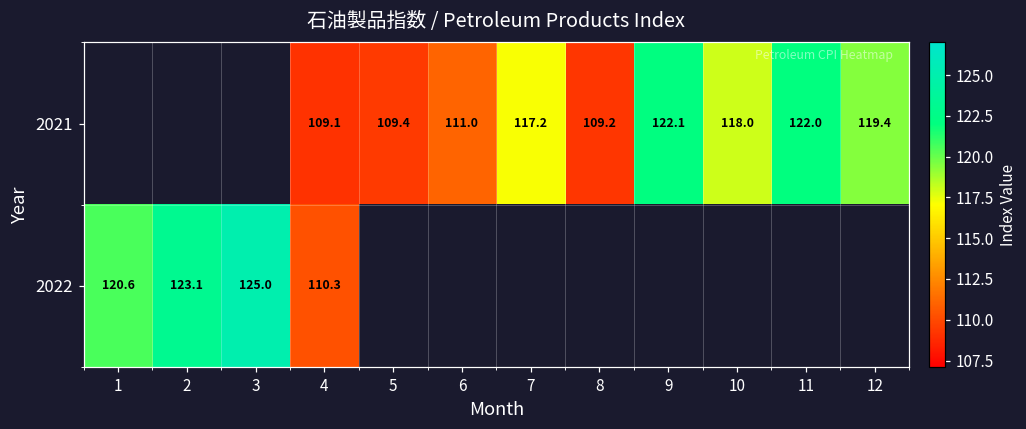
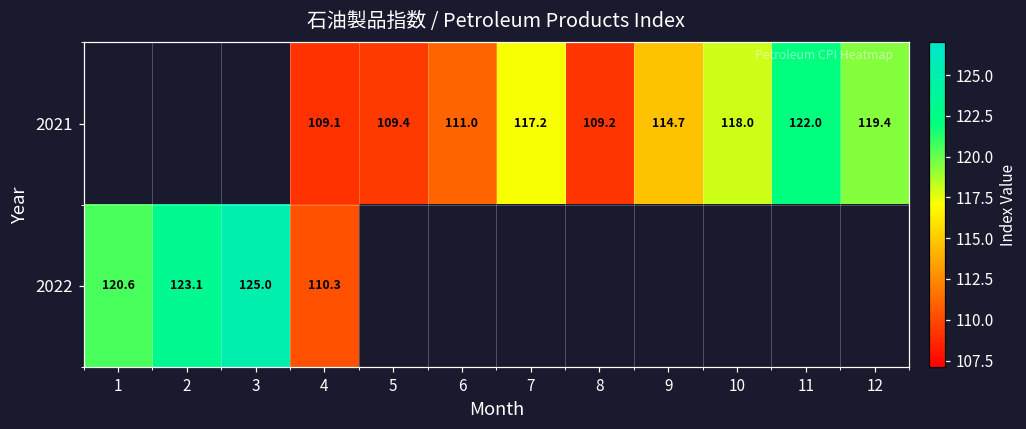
2021, 9: 122.1 -> 114.7
